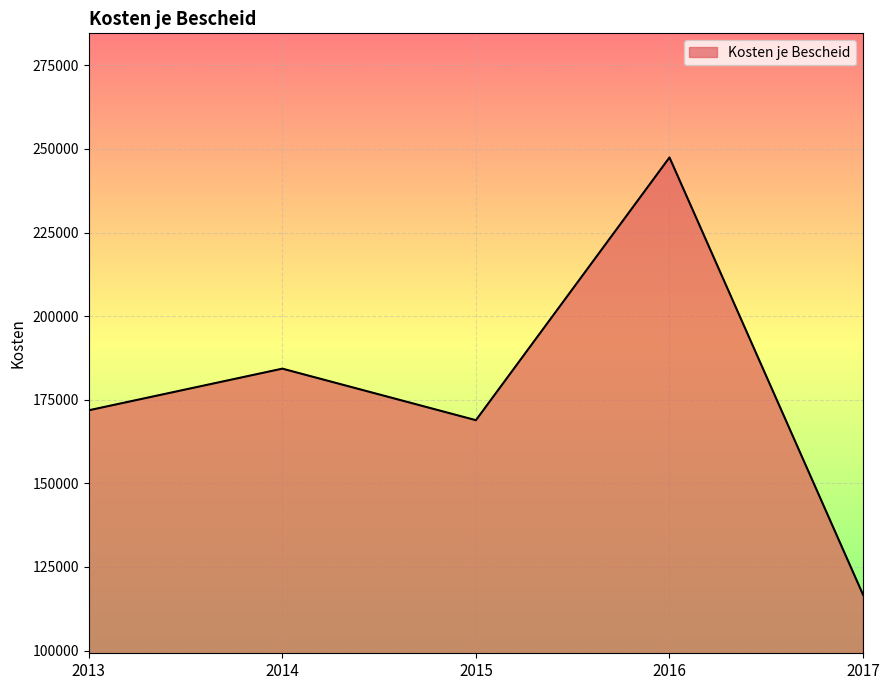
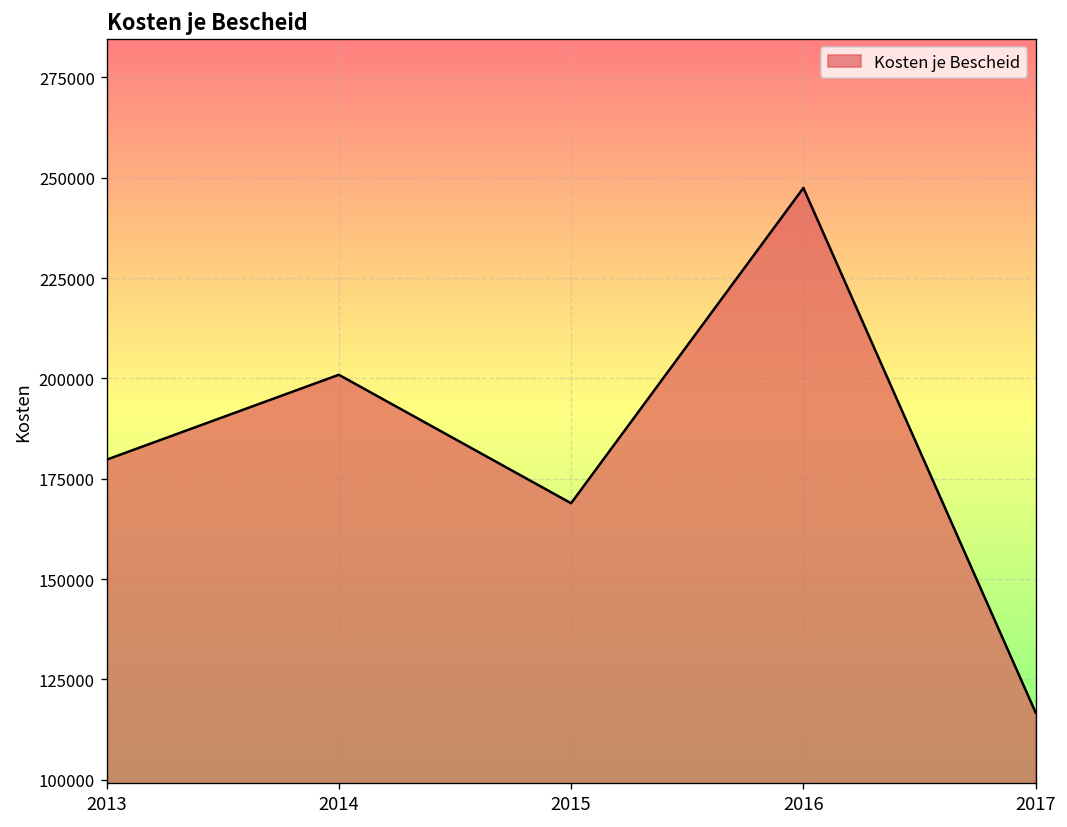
2013: 172000 -> 180000
2014: 184000 -> 201000
